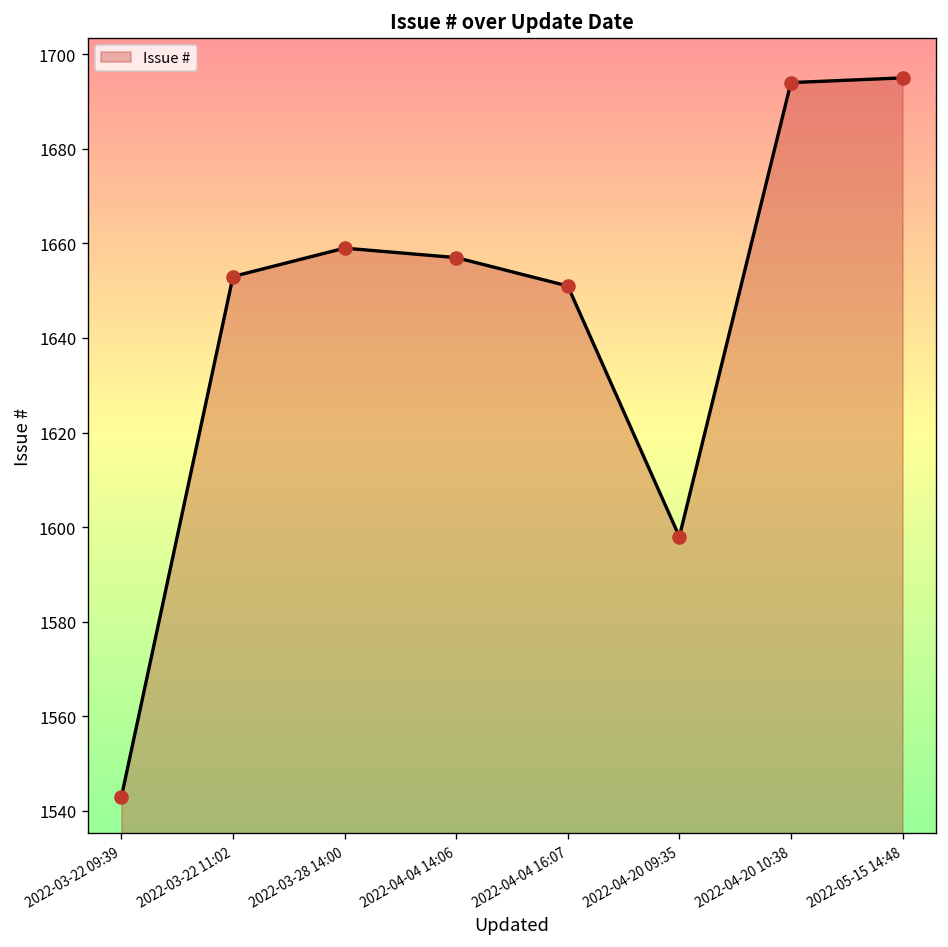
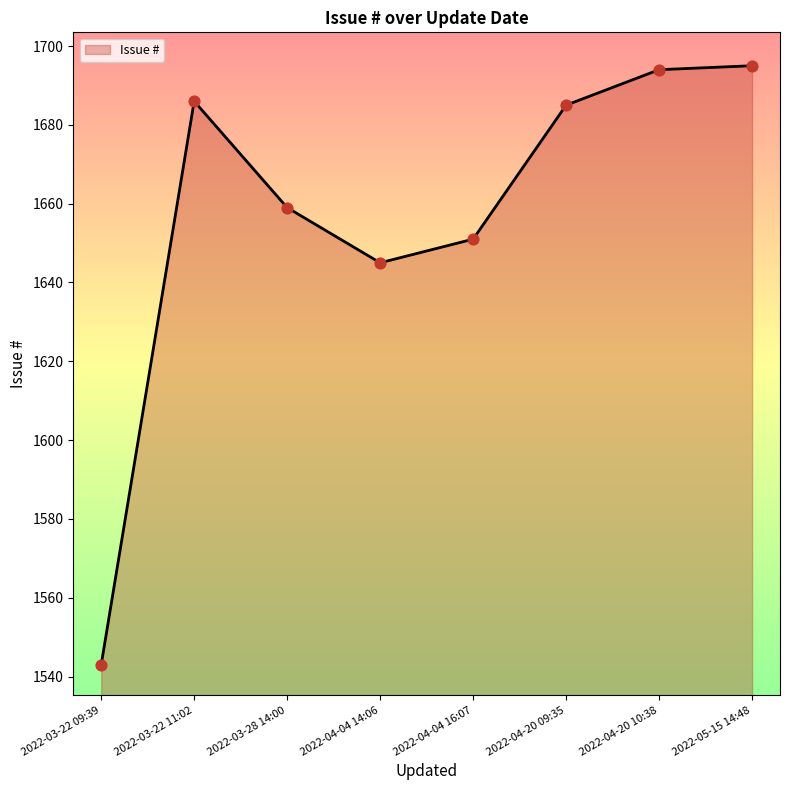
2022-03-22 11:02: 1653 -> 1686
2022-04-04 14:06: 1657 -> 1645
2022-04-20 09:35: 1598 -> 1685
